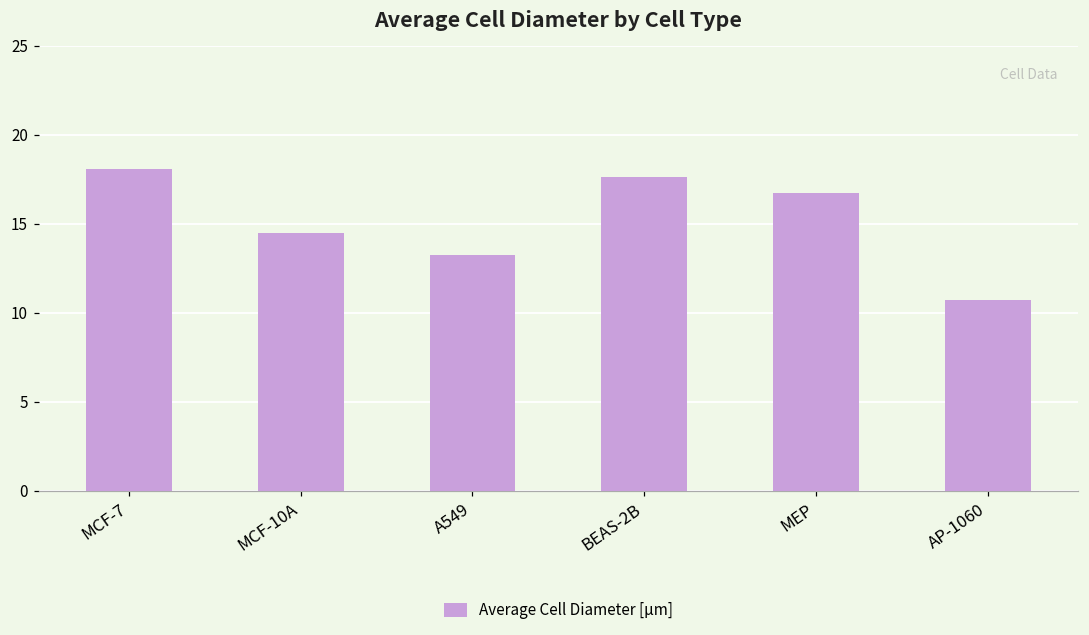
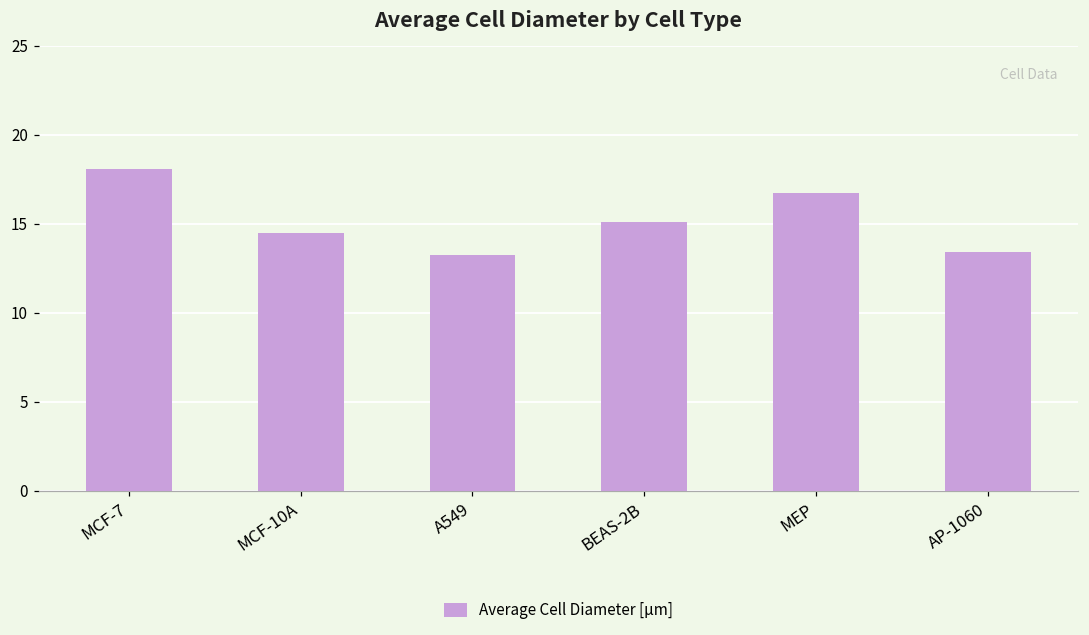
BEAS-2B: 17.6 -> 15.1
AP-1060: 10.7 -> 13.4
